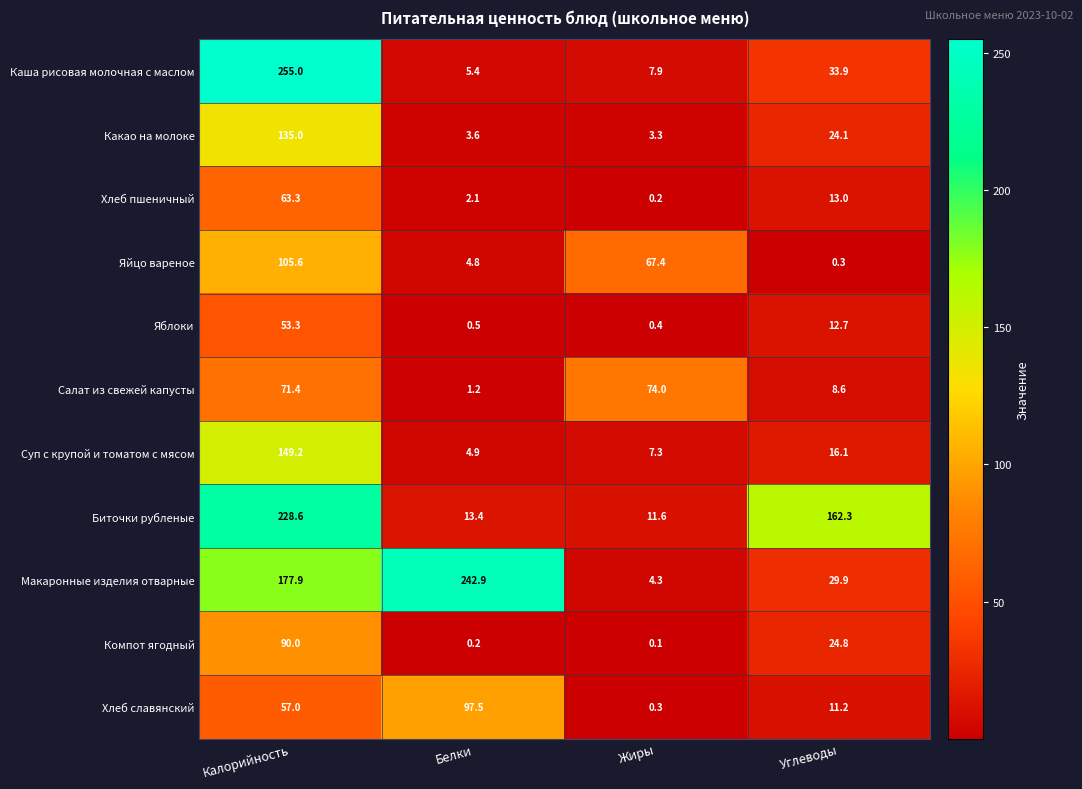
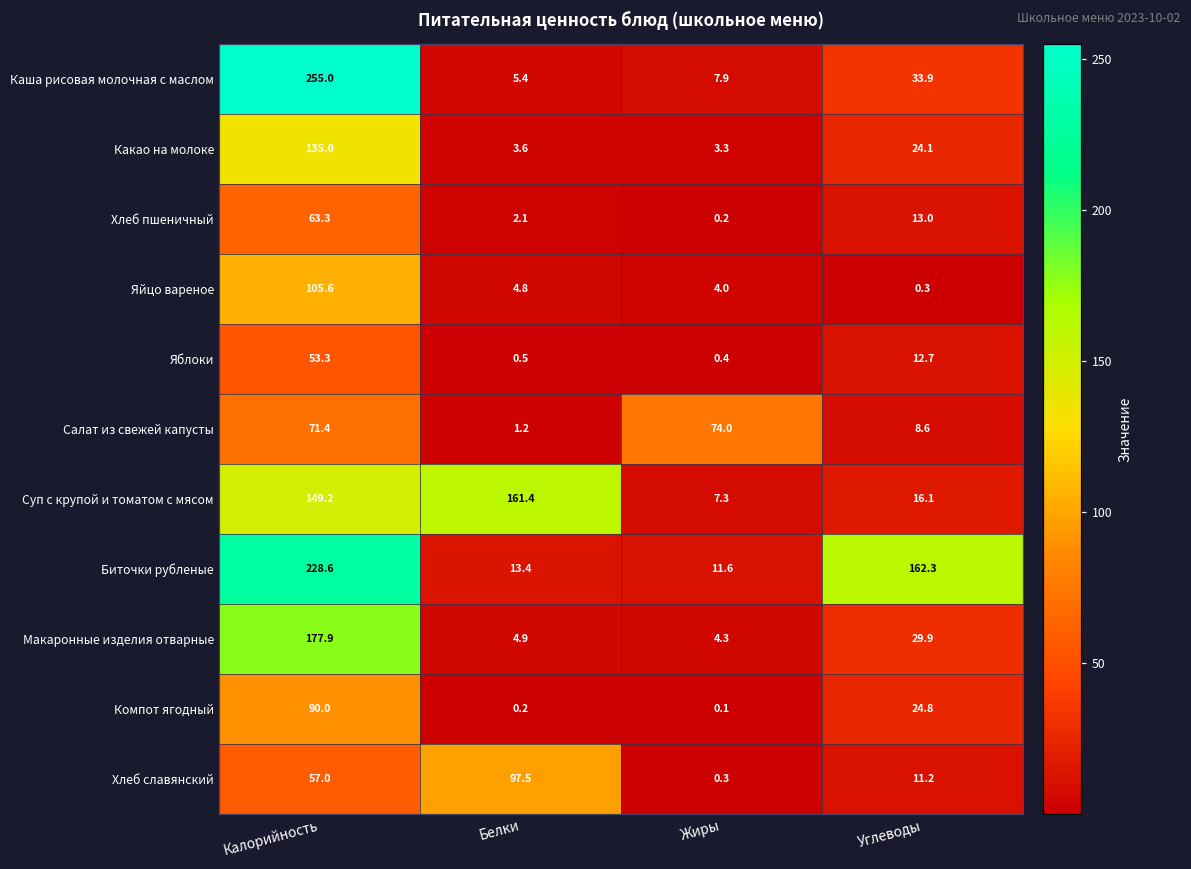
Яйцо вареное, Жиры: 67.4 -> 4.0
Суп с крупой и томатом с мясом, Белки: 4.9 -> 161.4
Макаронные изделия отварные, Белки: 242.9 -> 4.9
